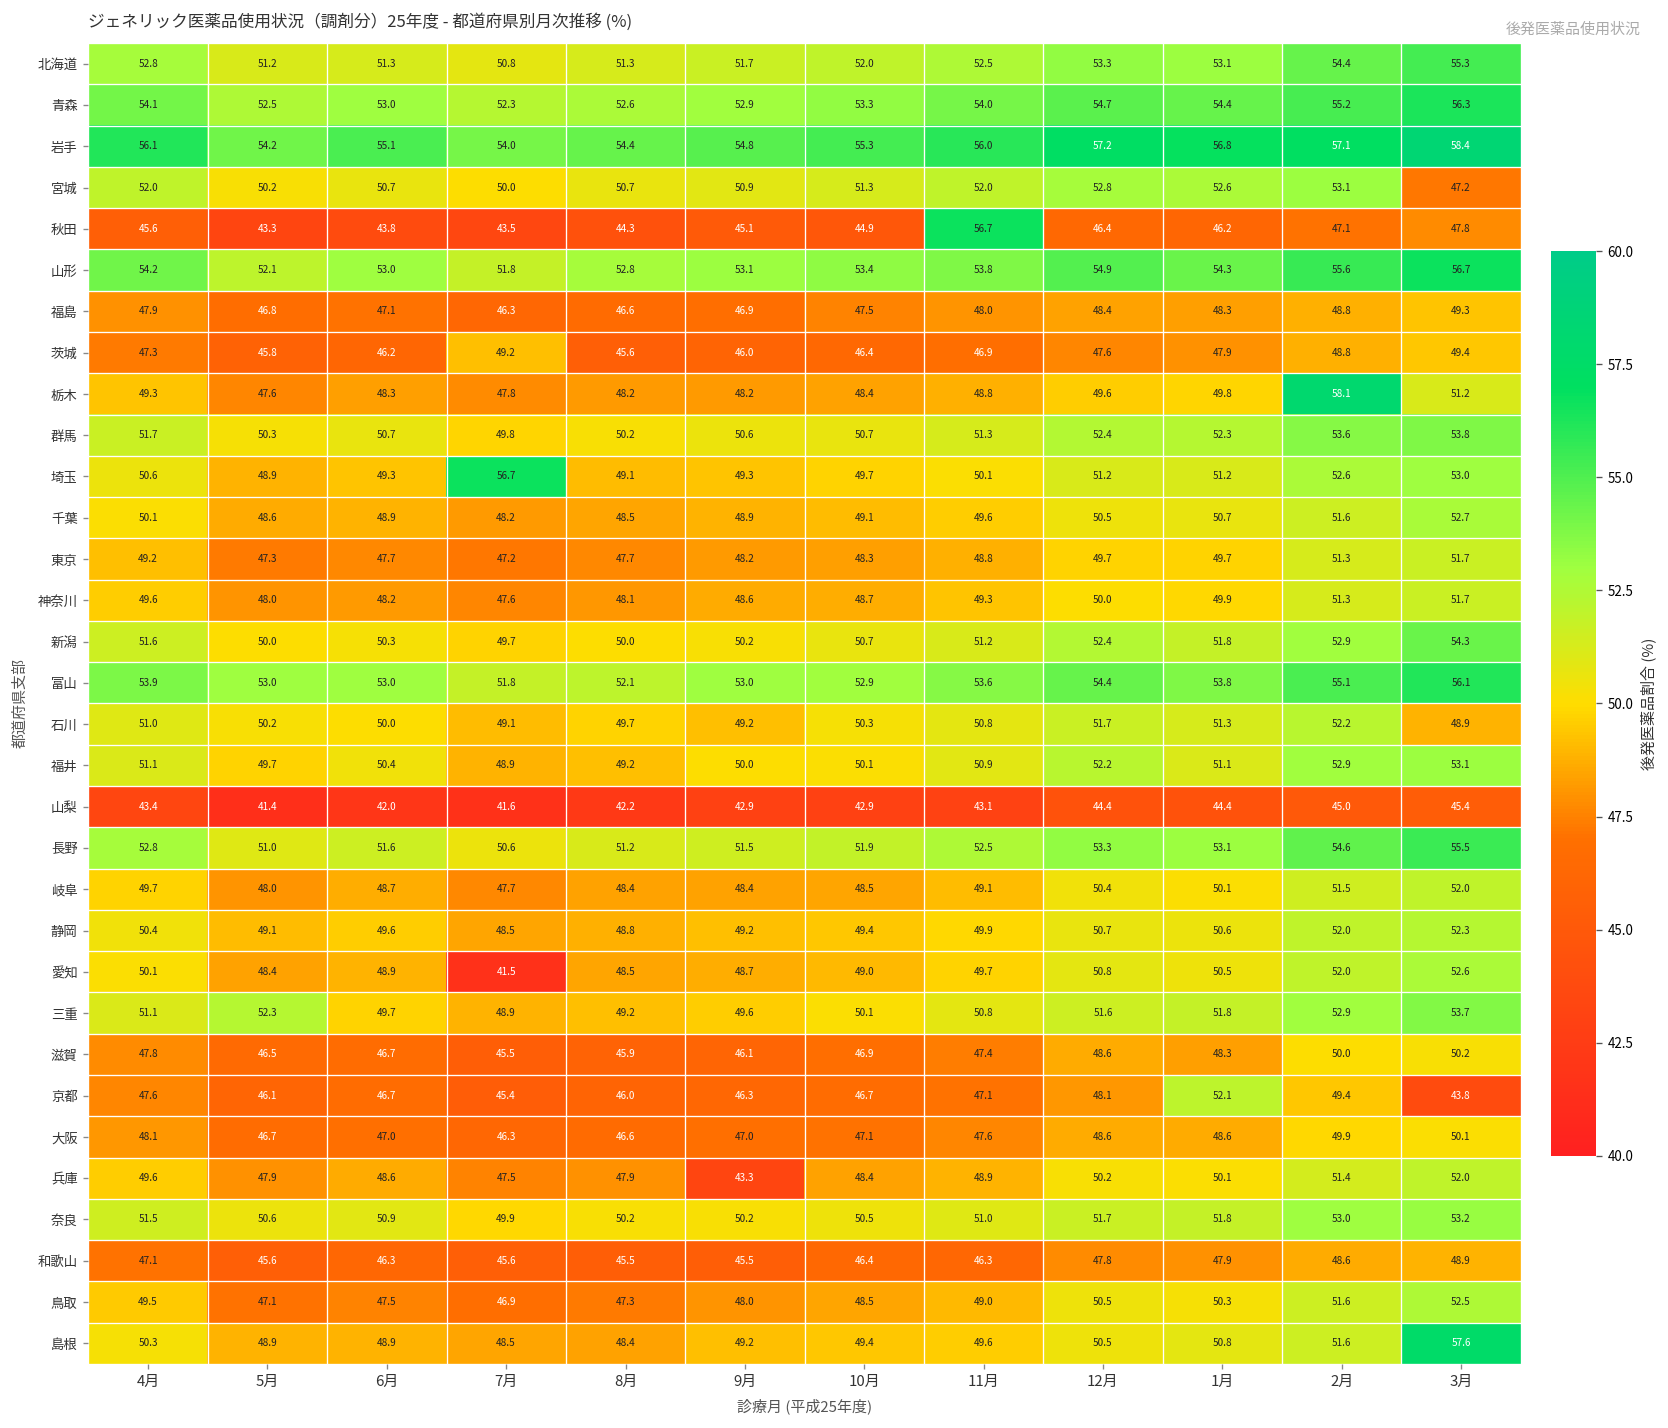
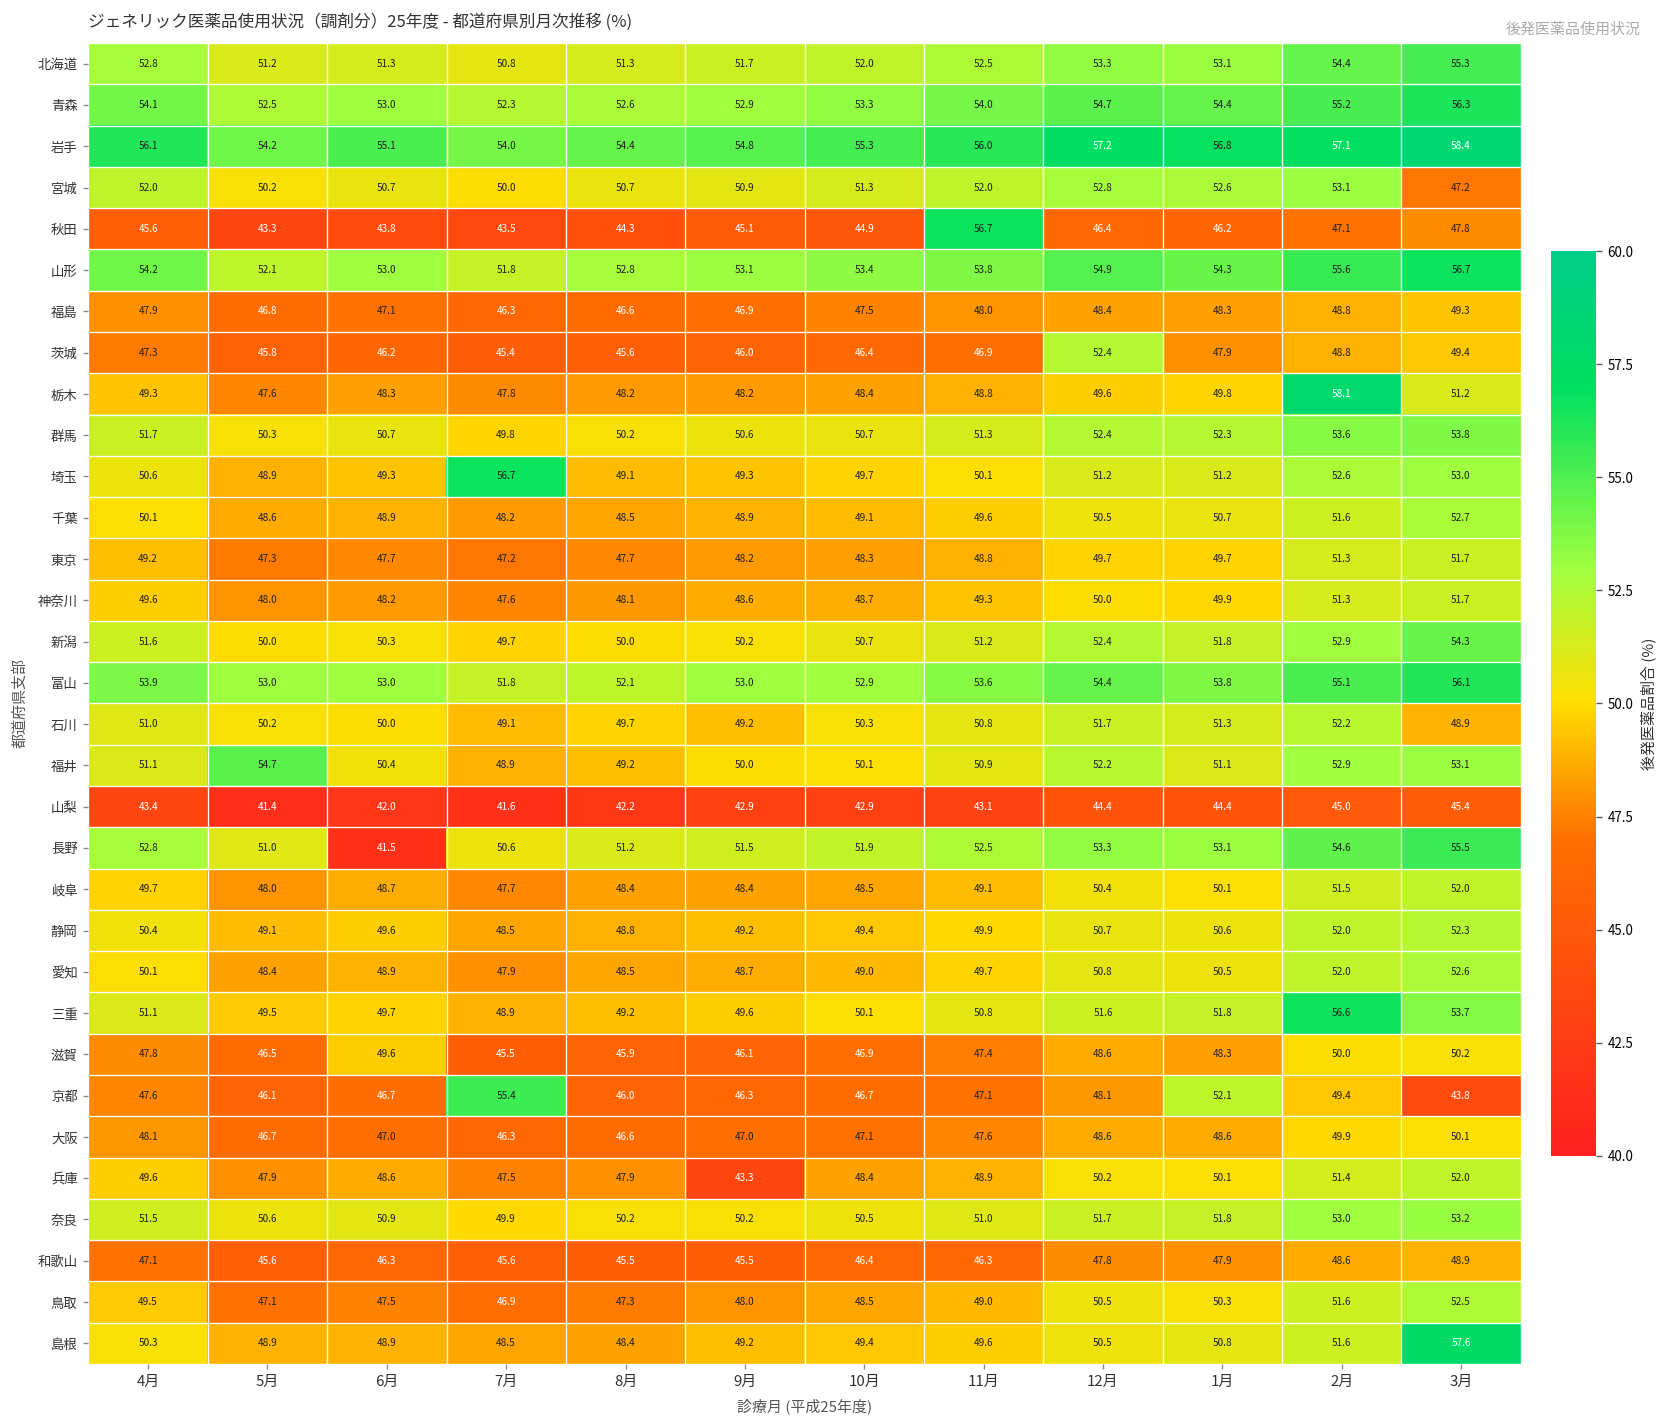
茨城, 7月: 49.2 -> 45.4
茨城, 12月: 47.6 -> 52.4
福井, 5月: 49.7 -> 54.7
長野, 6月: 51.6 -> 41.5
愛知, 7月: 41.5 -> 47.9
三重, 5月: 52.3 -> 49.5
三重, 2月: 52.9 -> 56.6
滋賀, 6月: 46.7 -> 49.6
京都, 7月: 45.4 -> 55.4
